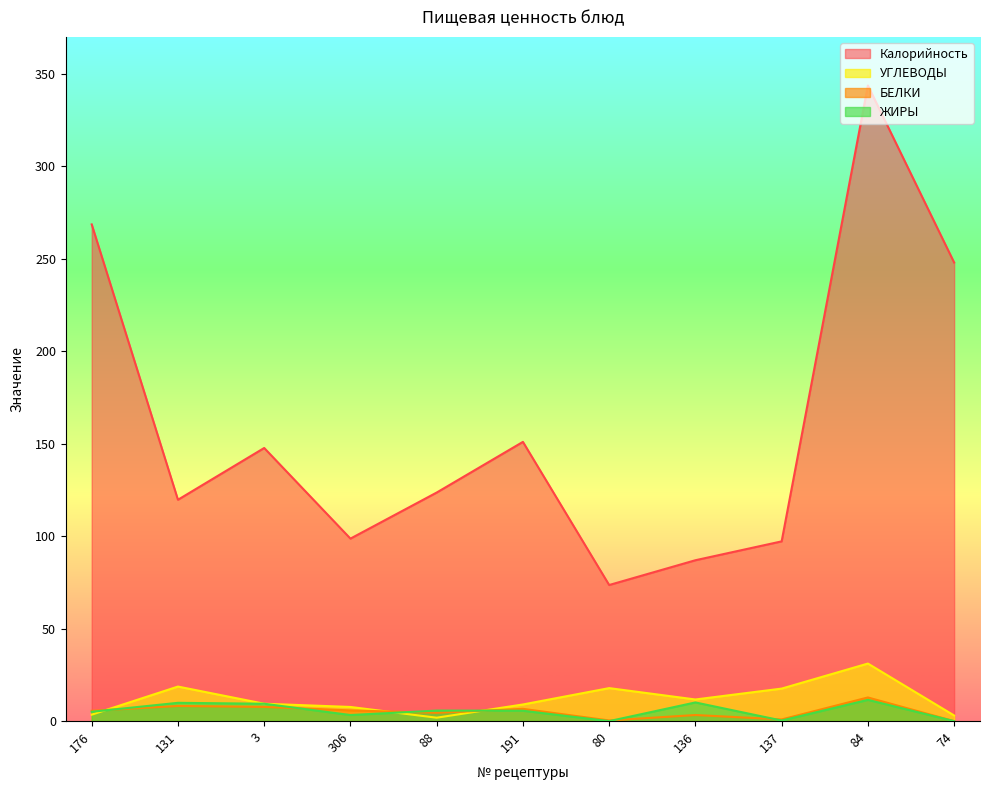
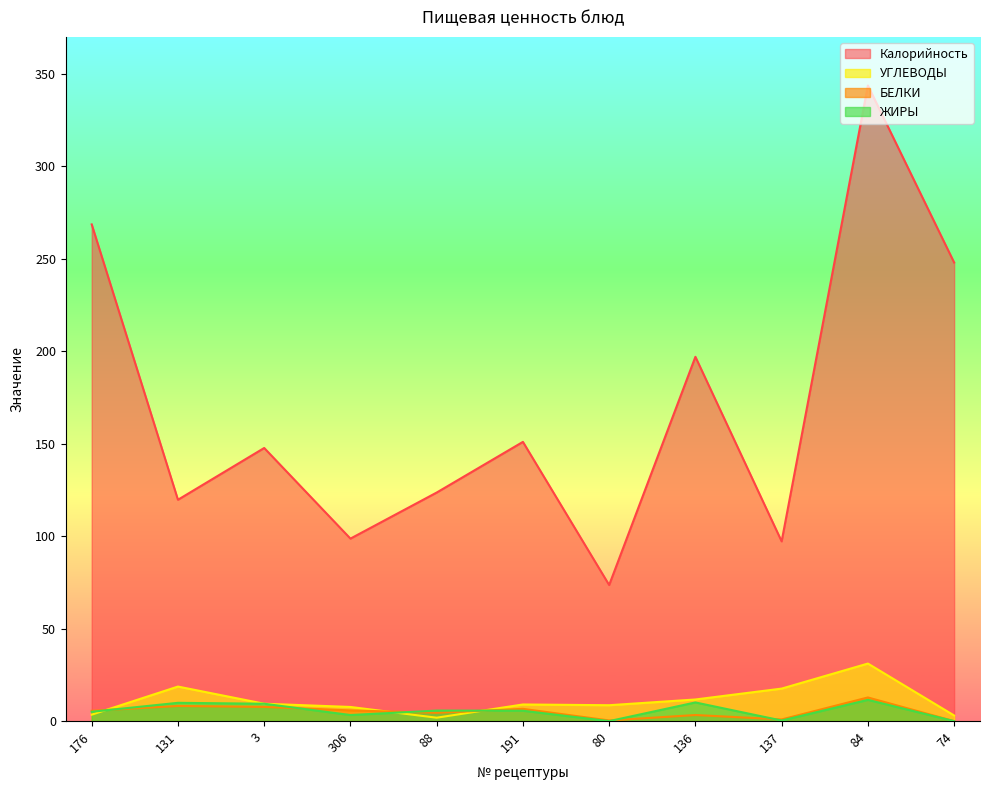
УГЛЕВОДЫ, 80: 18 -> 9
Калорийность, 136: 87 -> 197
